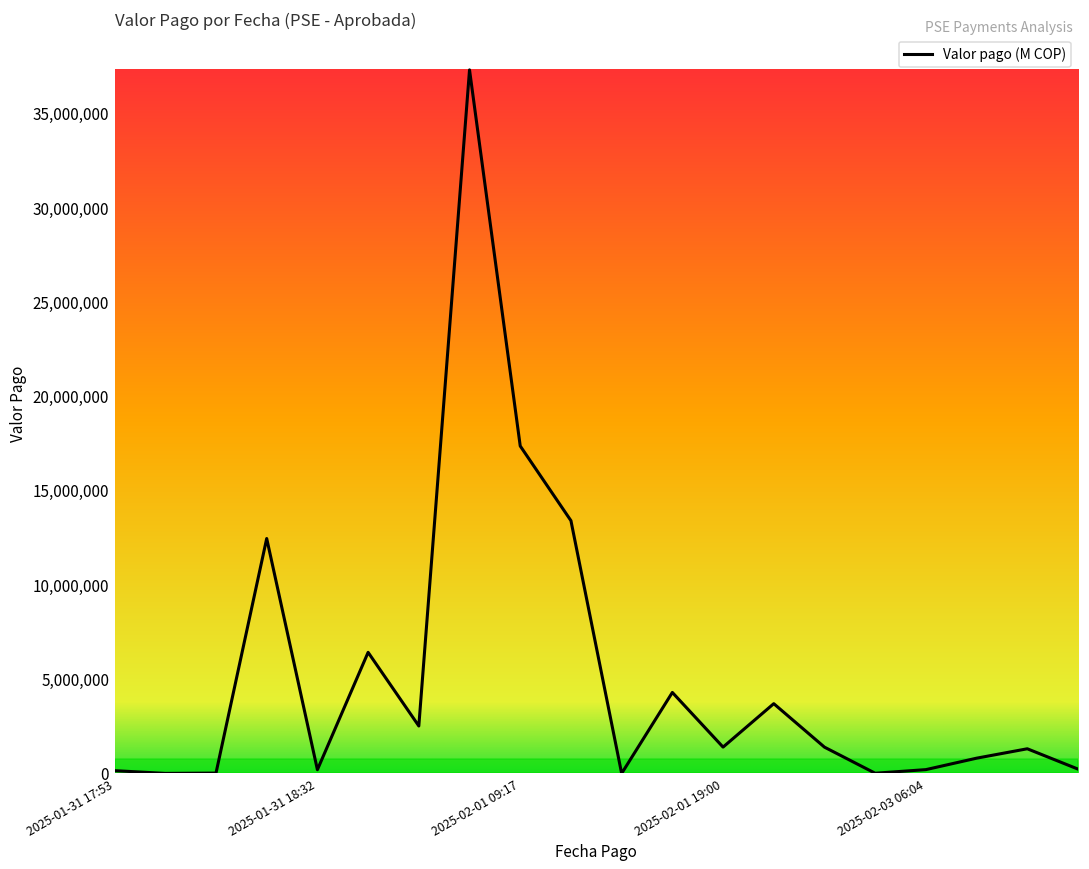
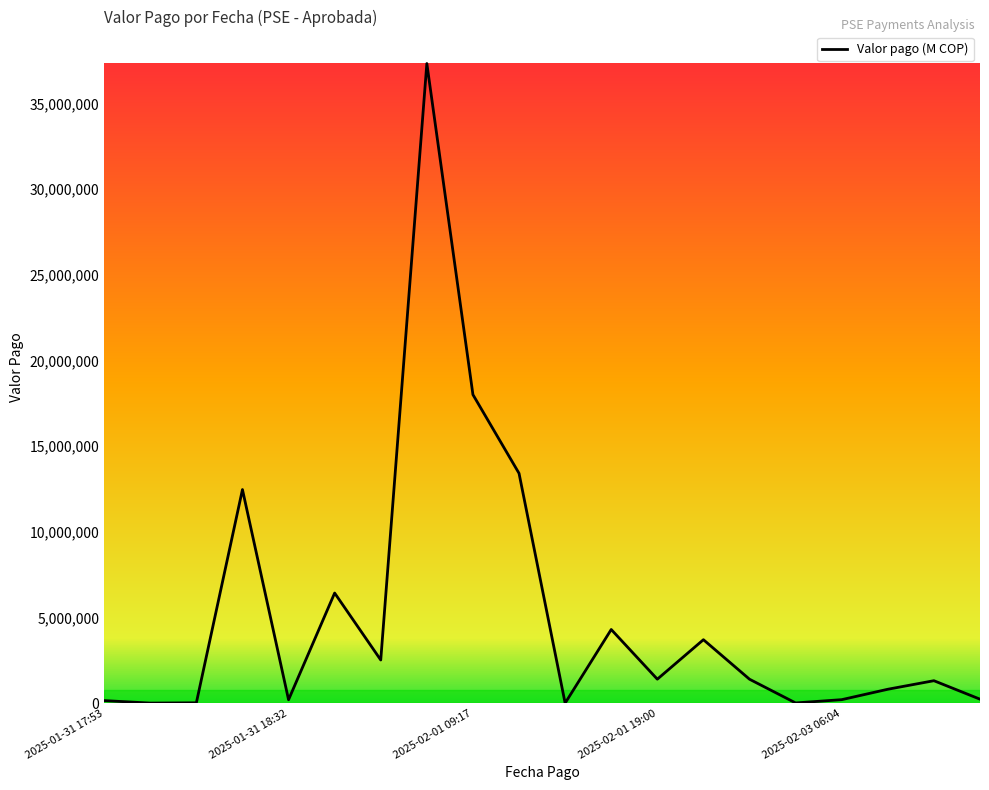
2025-02-01 09:17: 17,400,000 -> 18,000,000
